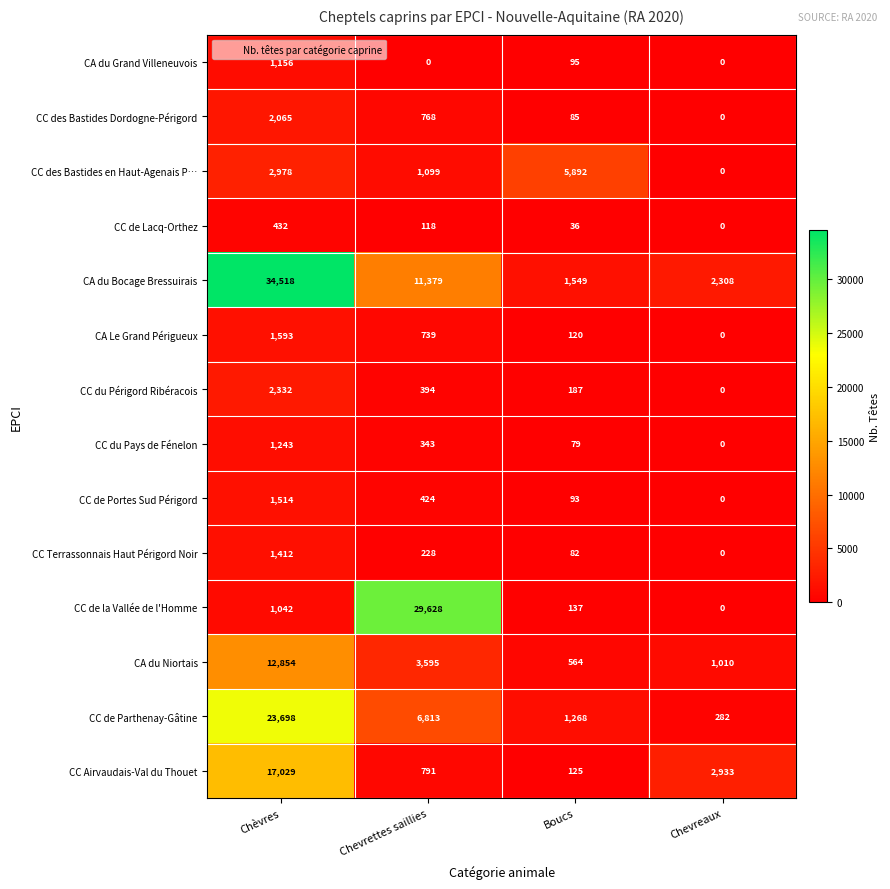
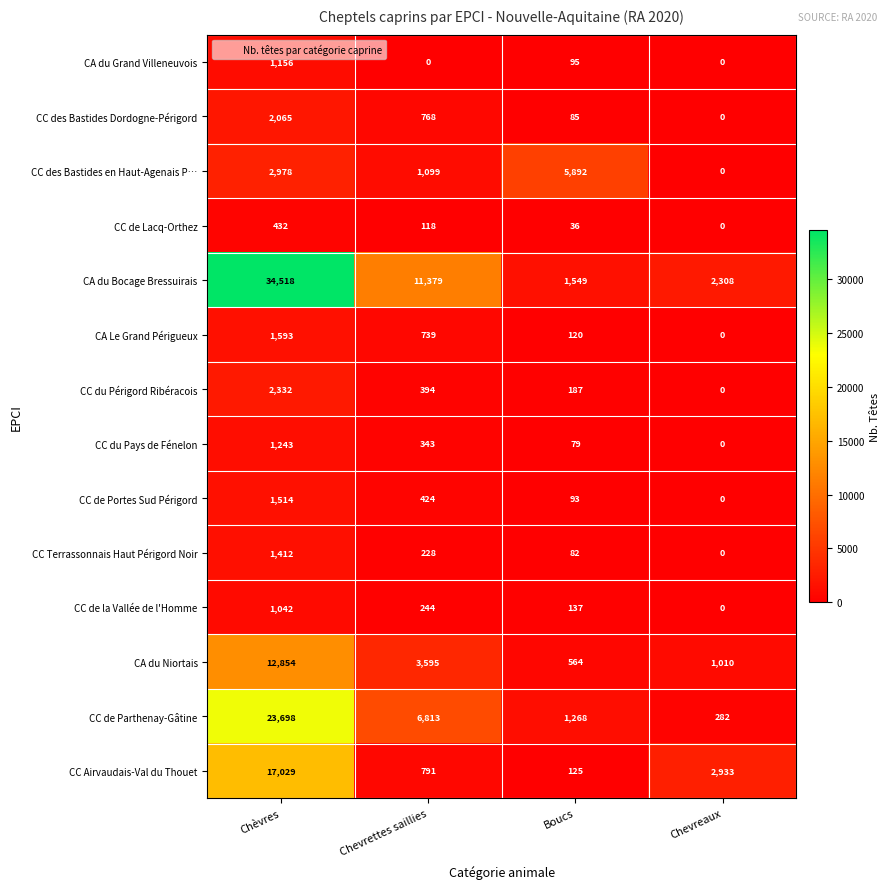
CC de la Vallée de l'Homme, Chevrettes saillies: 29,628 -> 244
